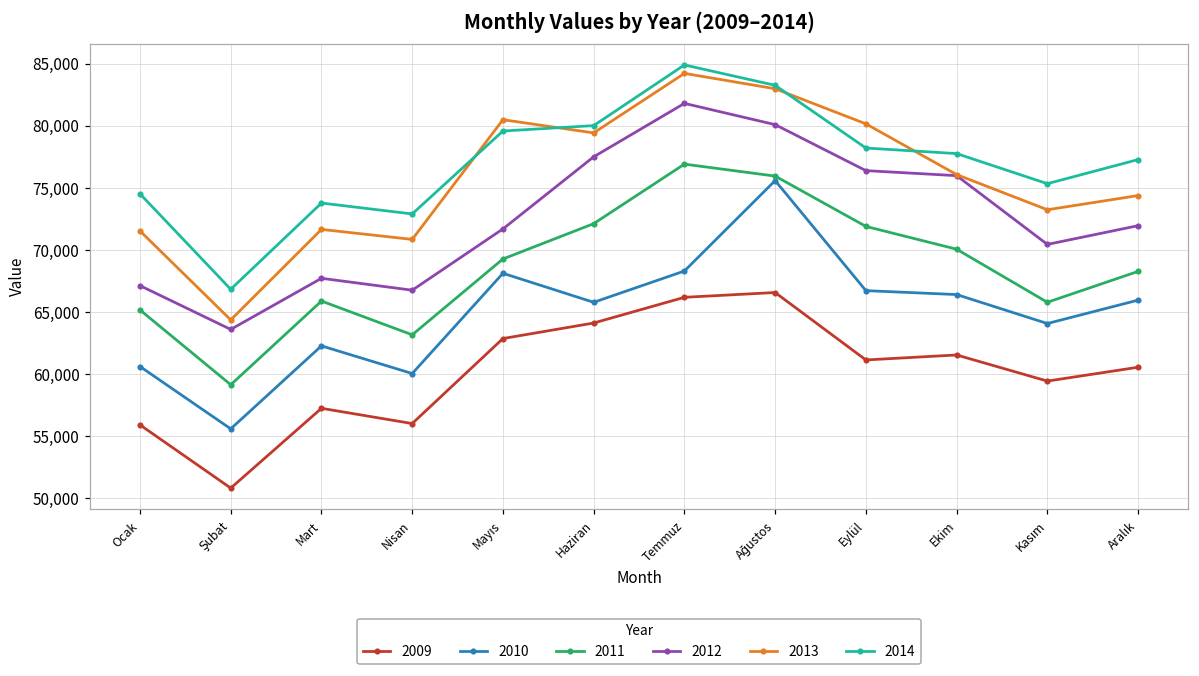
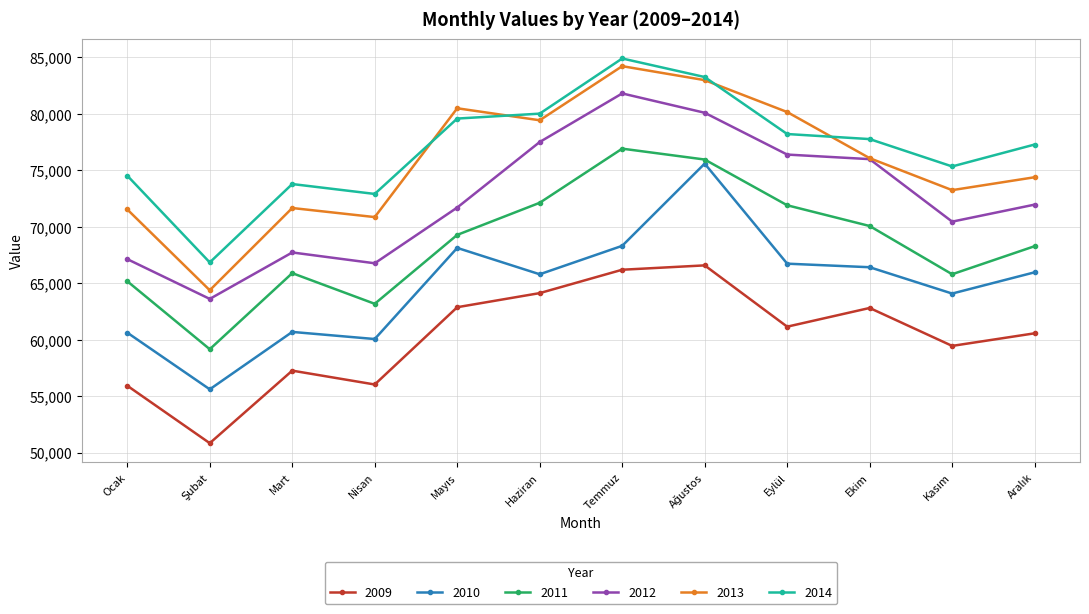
2010, Mart: 62,300 -> 60,700
2009, Ekim: 61,600 -> 62,800
